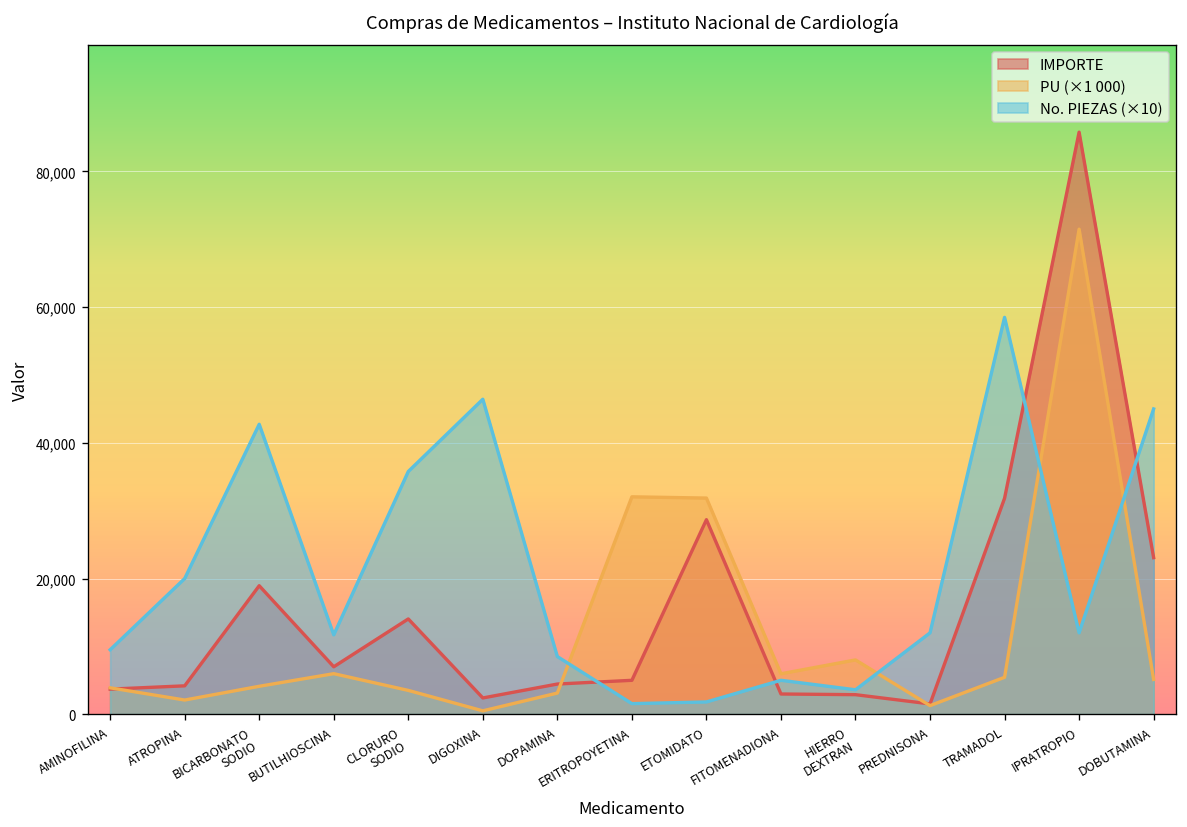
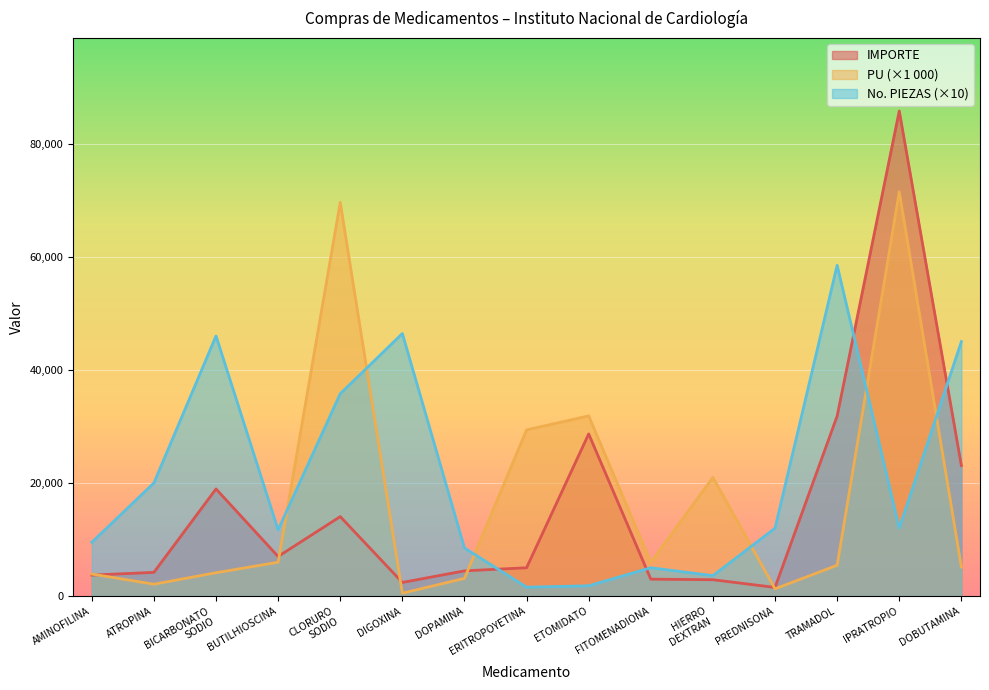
No. PIEZAS (×10), BICARBONATO SODIO: 43,000 -> 46,000
PU (×1 000), CLORURO SODIO: 4,000 -> 70,000
PU (×1 000), ERITROPOYETINA: 32,000 -> 29,000
PU (×1 000), HIERRO DEXTRAN: 8,000 -> 21,000
